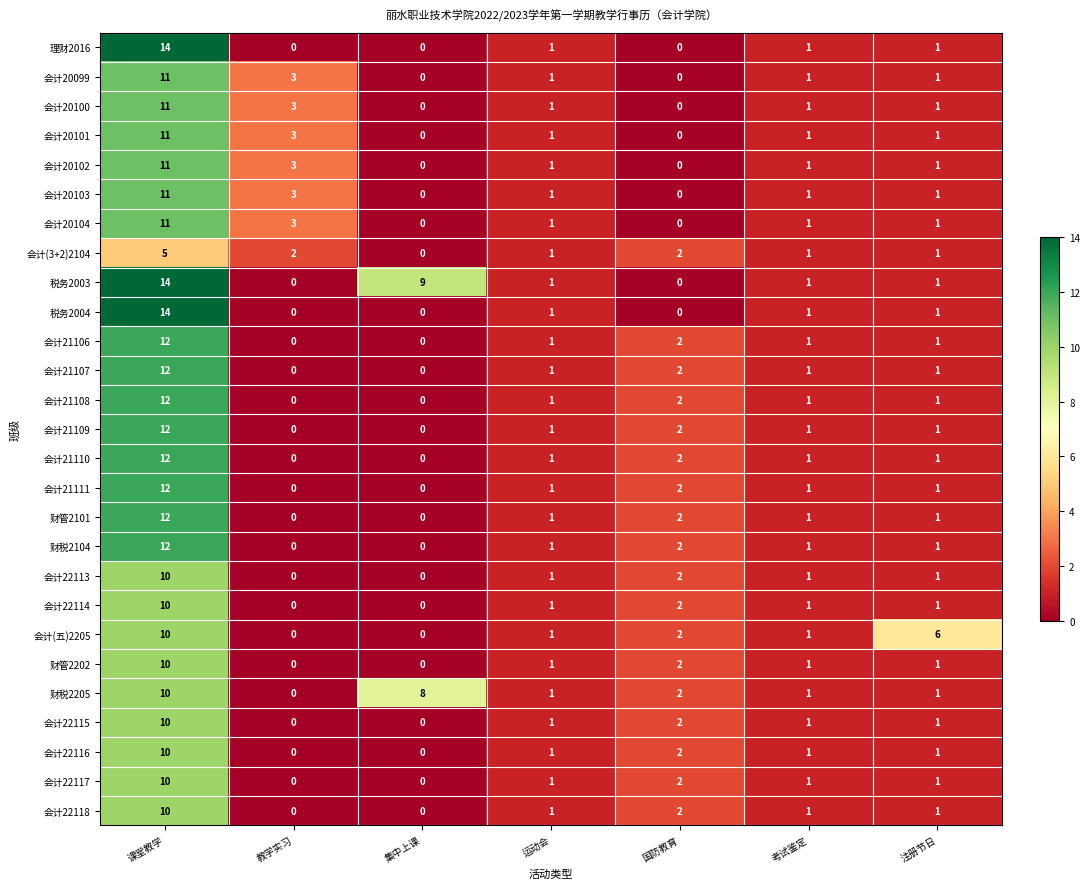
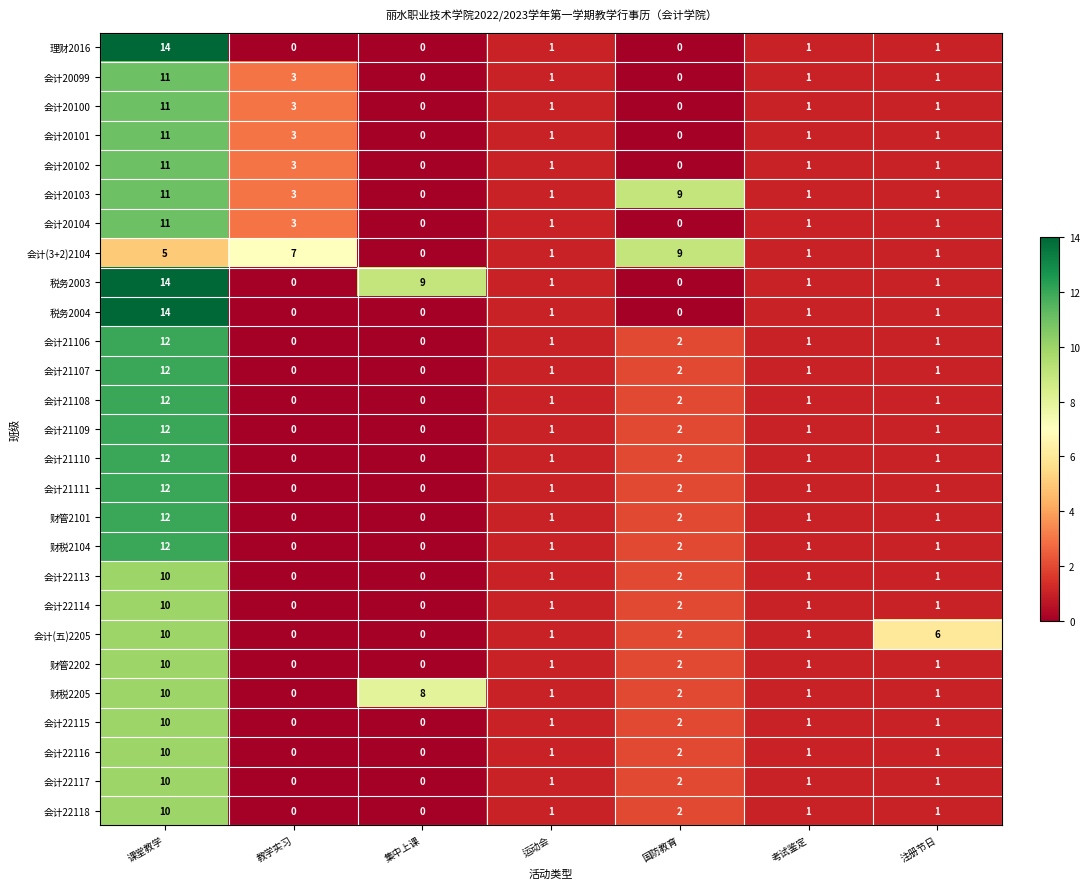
会计20103, 国防教育: 0 -> 9
会计(3+2)2104, 教学实习: 2 -> 7
会计(3+2)2104, 国防教育: 2 -> 9
